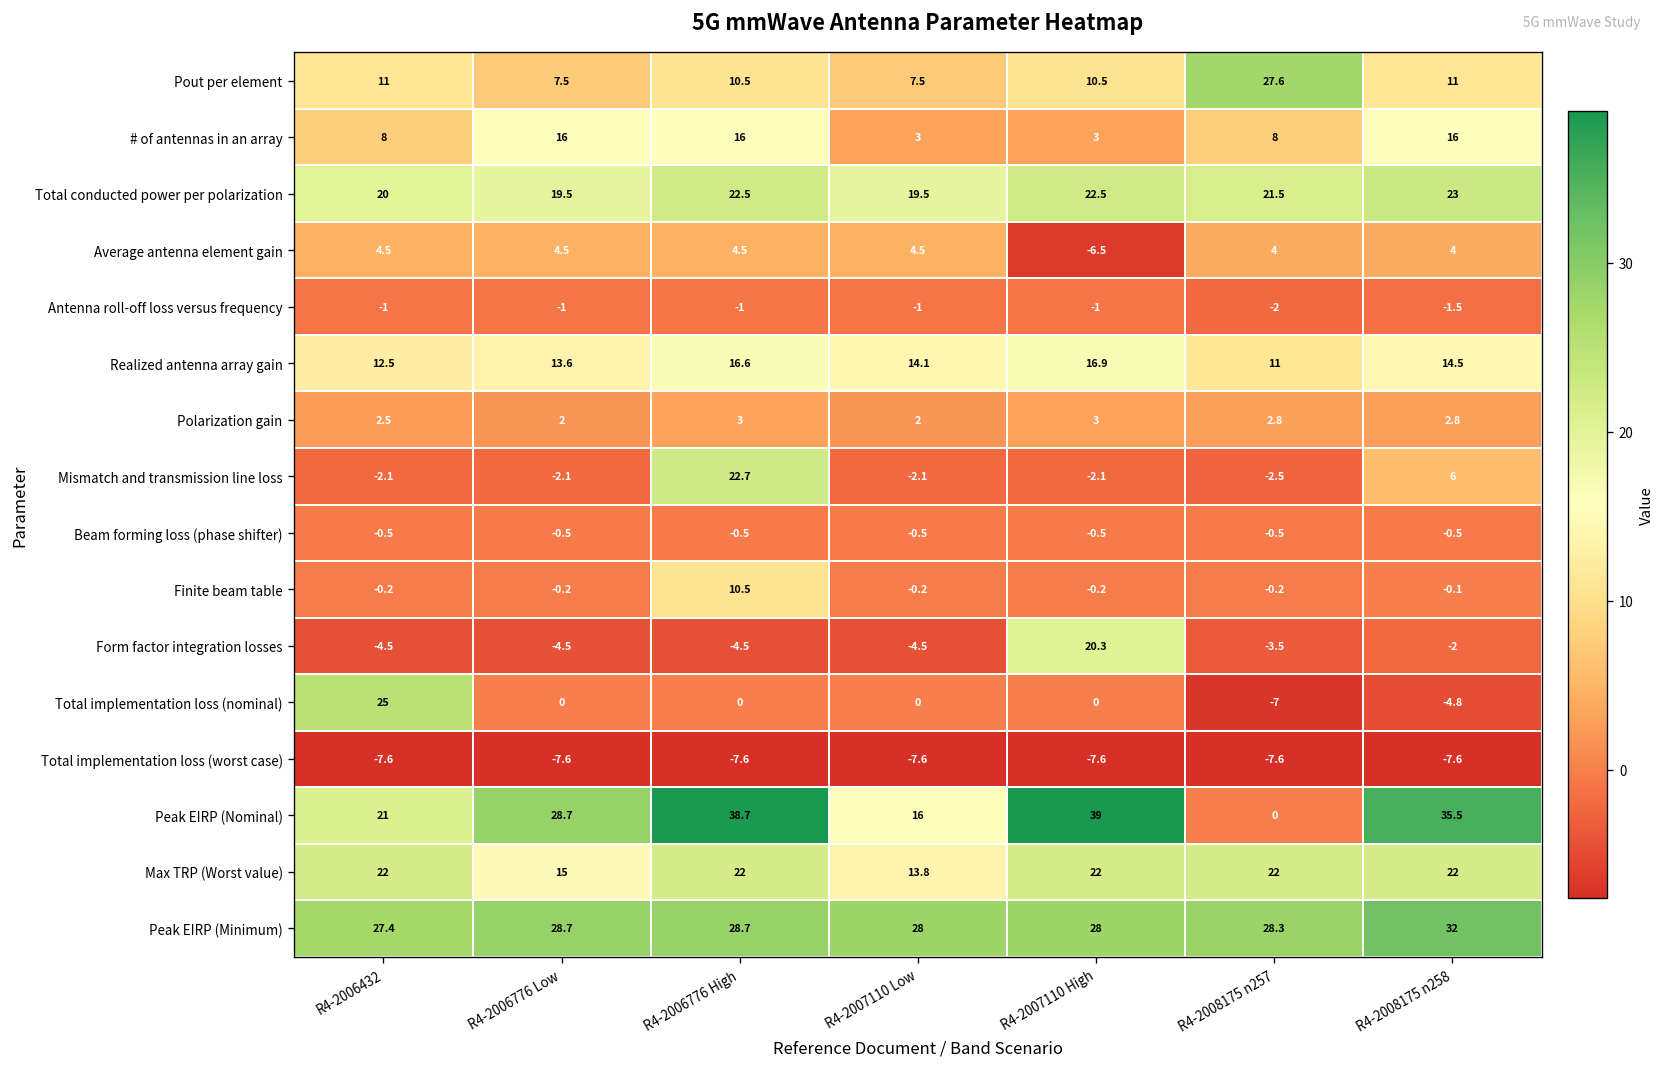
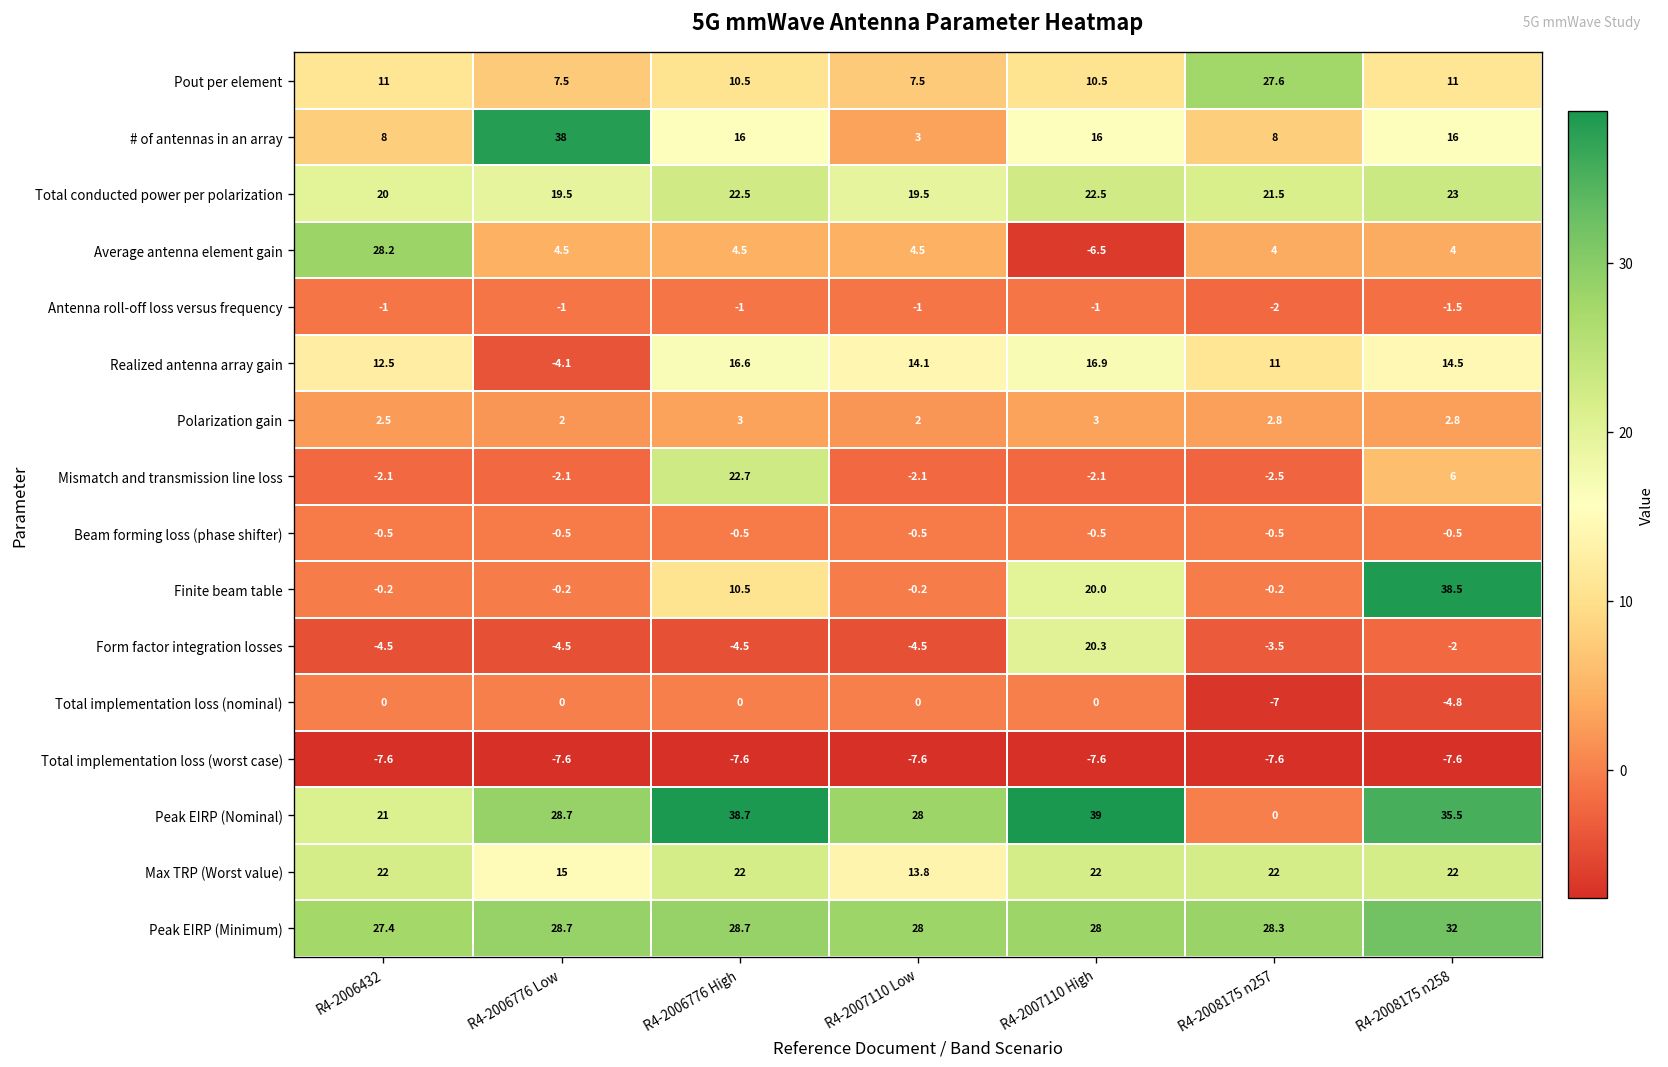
# of antennas in an array, R4-2006776 Low: 16 -> 38
# of antennas in an array, R4-2007110 High: 3 -> 16
Average antenna element gain, R4-2006432: 4.5 -> 28.2
Realized antenna array gain, R4-2006776 Low: 13.6 -> -4.1
Finite beam table, R4-2007110 High: -0.2 -> 20.0
Finite beam table, R4-2008175 n258: -0.1 -> 38.5
Total implementation loss (nominal), R4-2006432: 25 -> 0
Peak EIRP (Nominal), R4-2007110 Low: 16 -> 28
